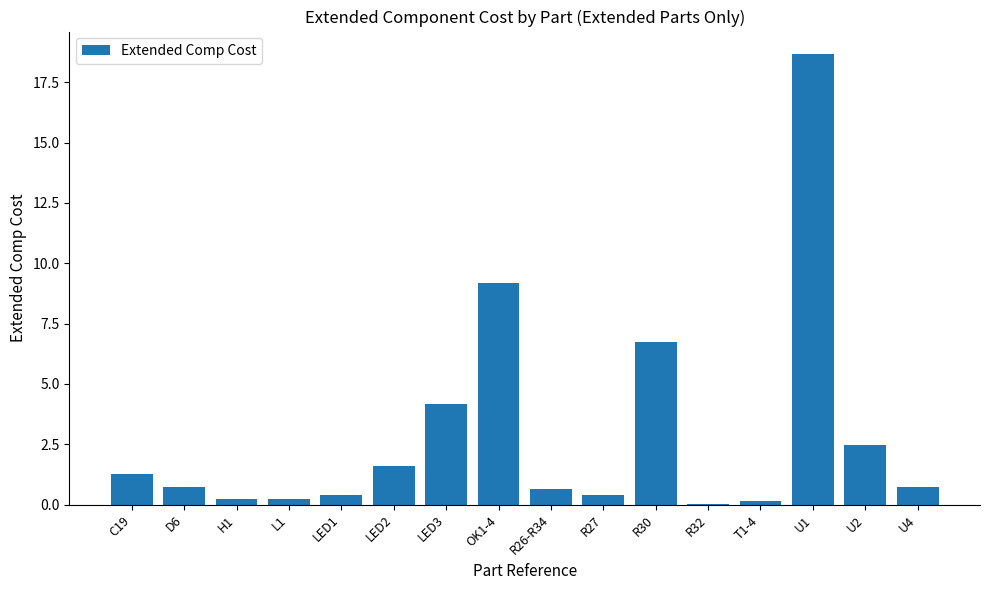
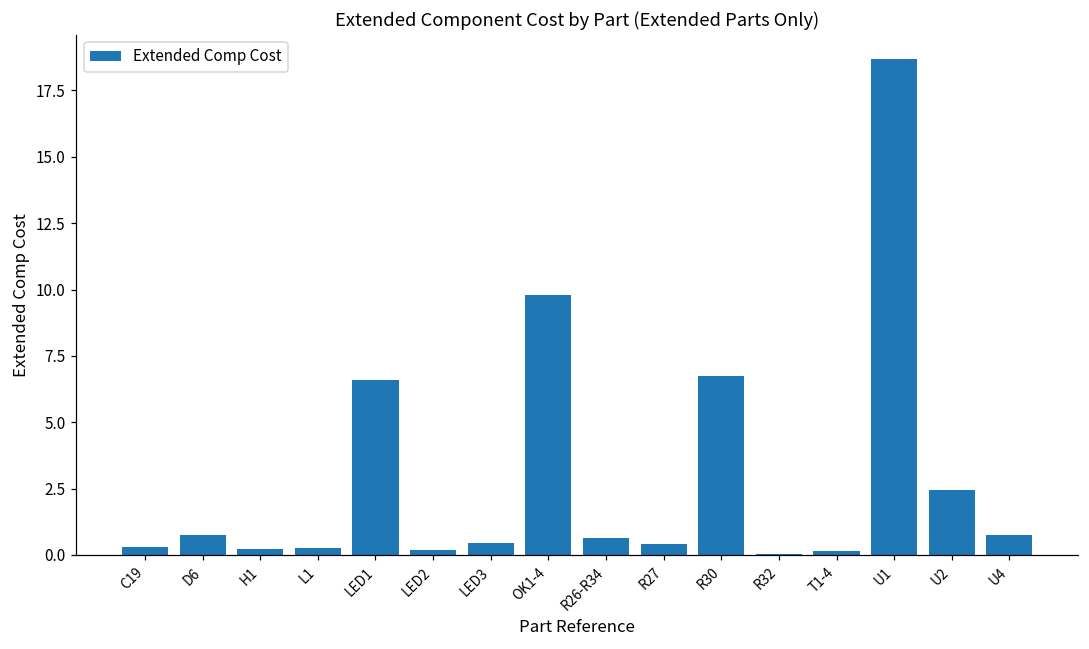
C19: 1.3 -> 0.3
LED1: 0.4 -> 6.6
LED2: 1.6 -> 0.2
LED3: 4.2 -> 0.5
OK1-4: 9.2 -> 9.8
